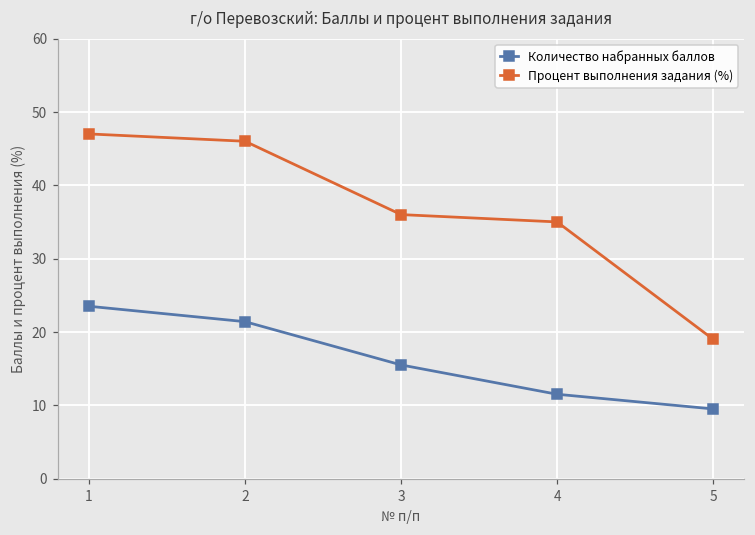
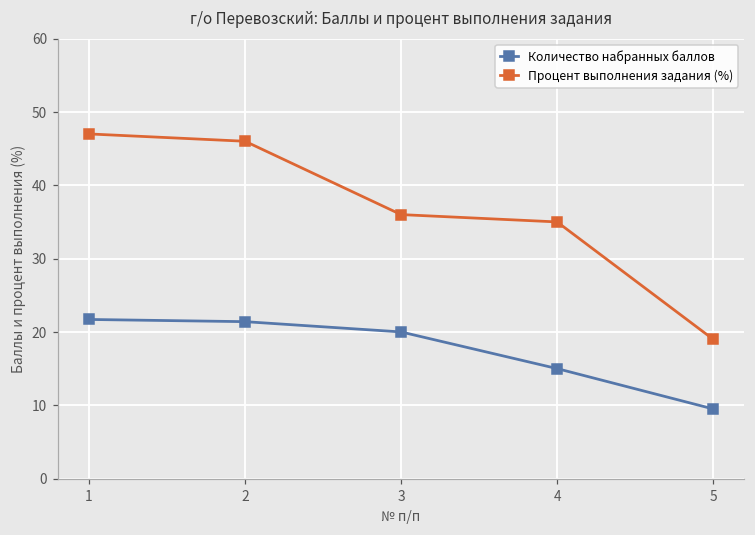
Количество набранных баллов, 1: 24 -> 22
Количество набранных баллов, 3: 16 -> 20
Количество набранных баллов, 4: 12 -> 15
